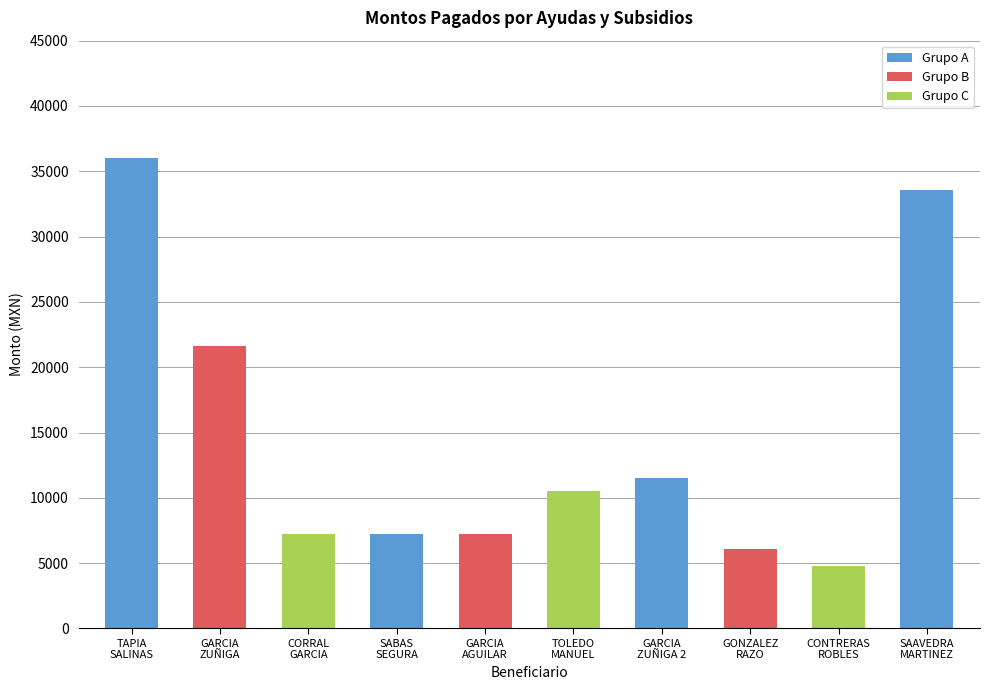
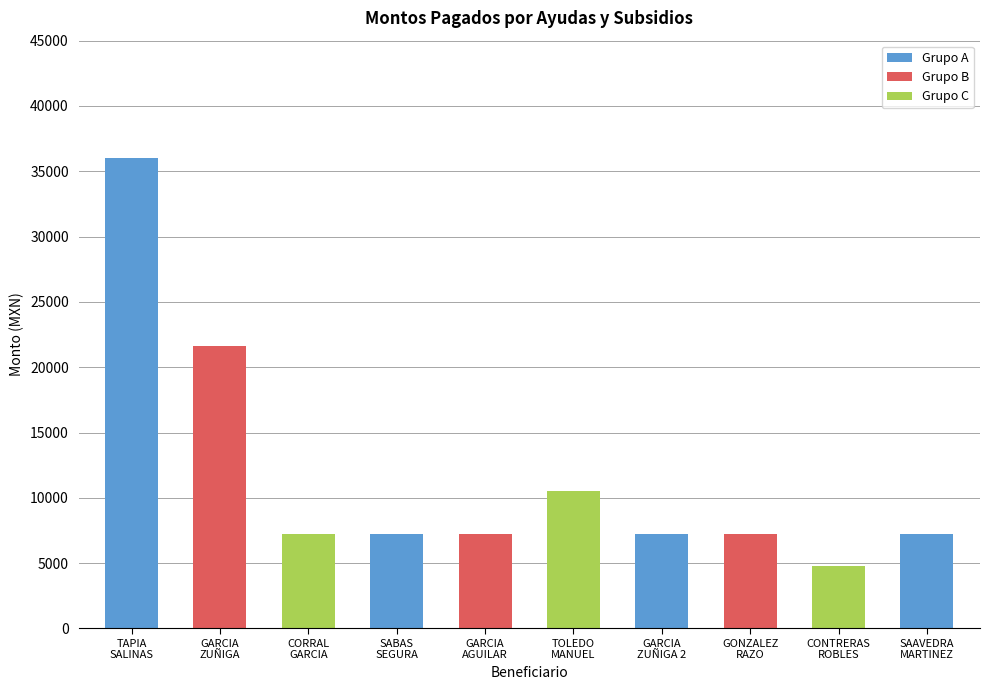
GARCIA ZUÑIGA 2: 11500 -> 7200
GONZALEZ RAZO: 6100 -> 7200
SAAVEDRA MARTINEZ: 33500 -> 7200
